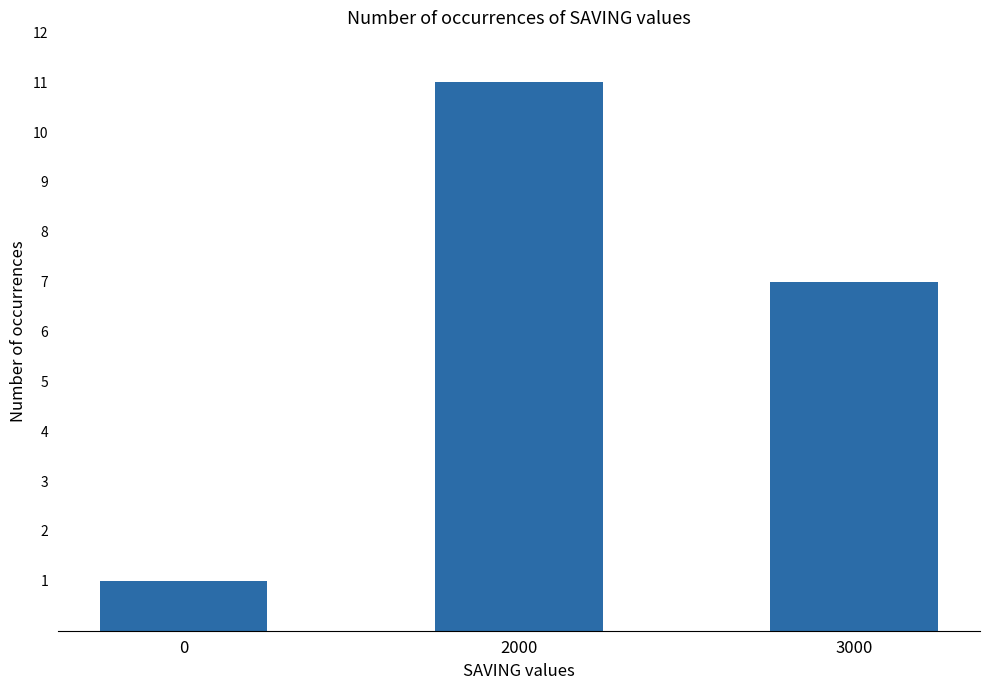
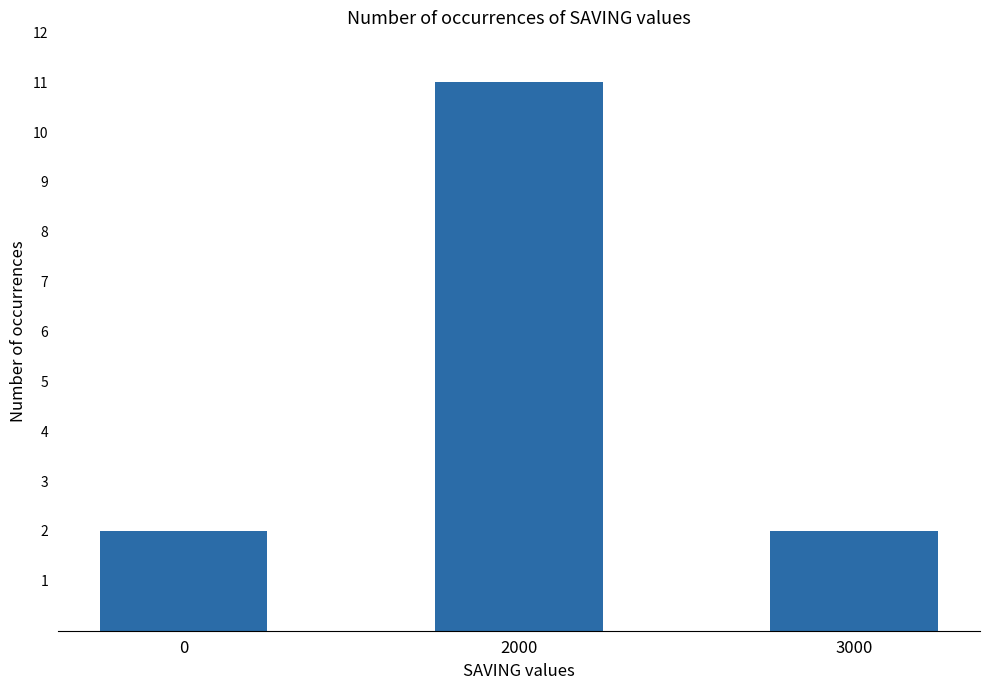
0: 1 -> 2
3000: 7 -> 2
